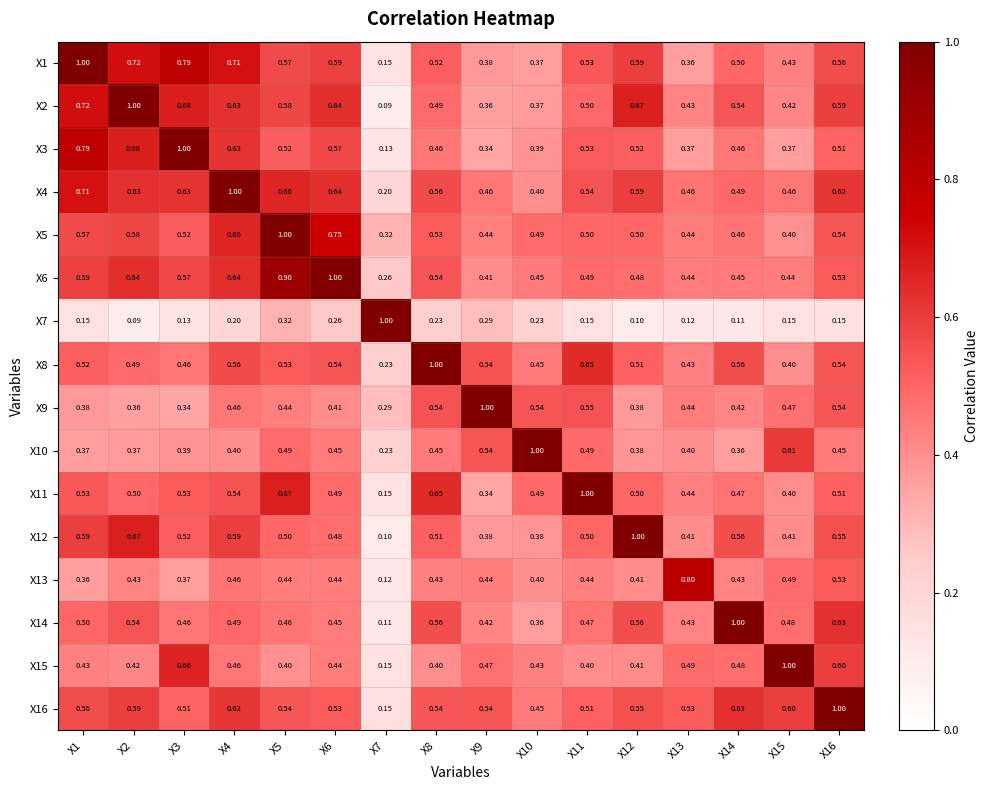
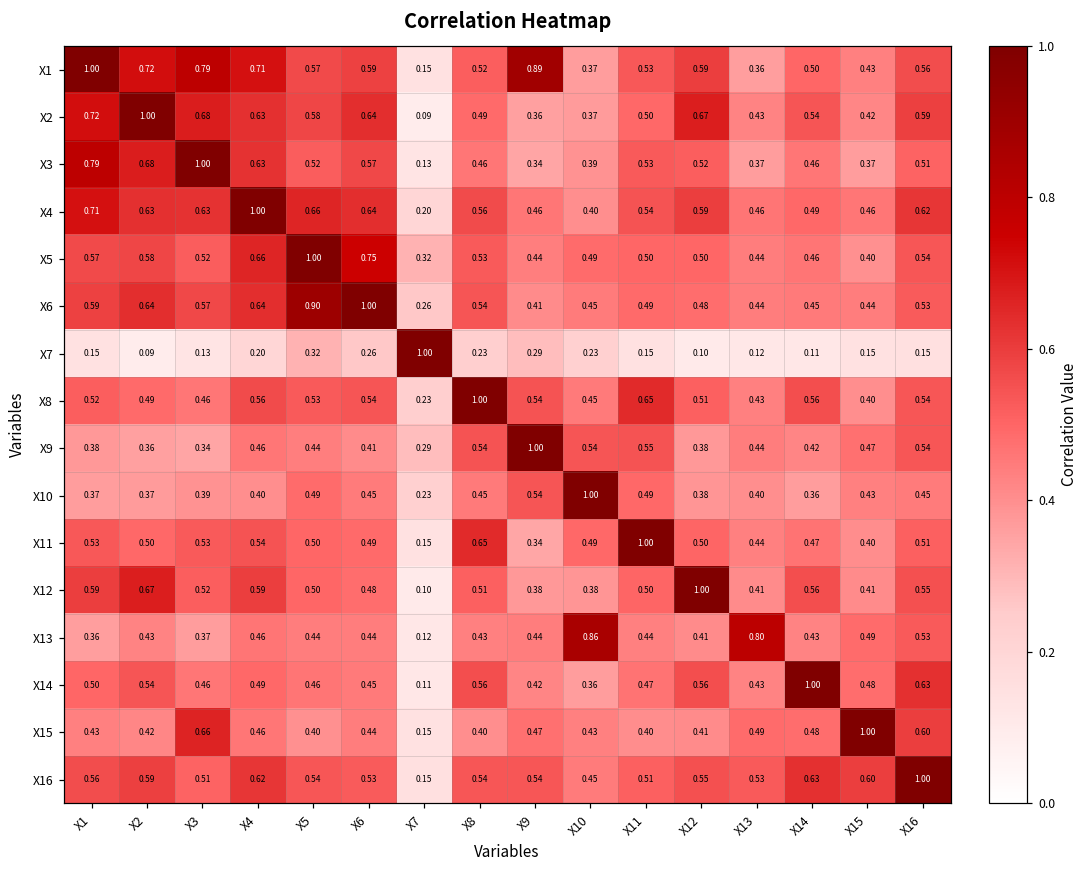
X1, X9: 0.38 -> 0.89
X10, X15: 0.61 -> 0.43
X11, X5: 0.67 -> 0.50
X13, X10: 0.40 -> 0.86
